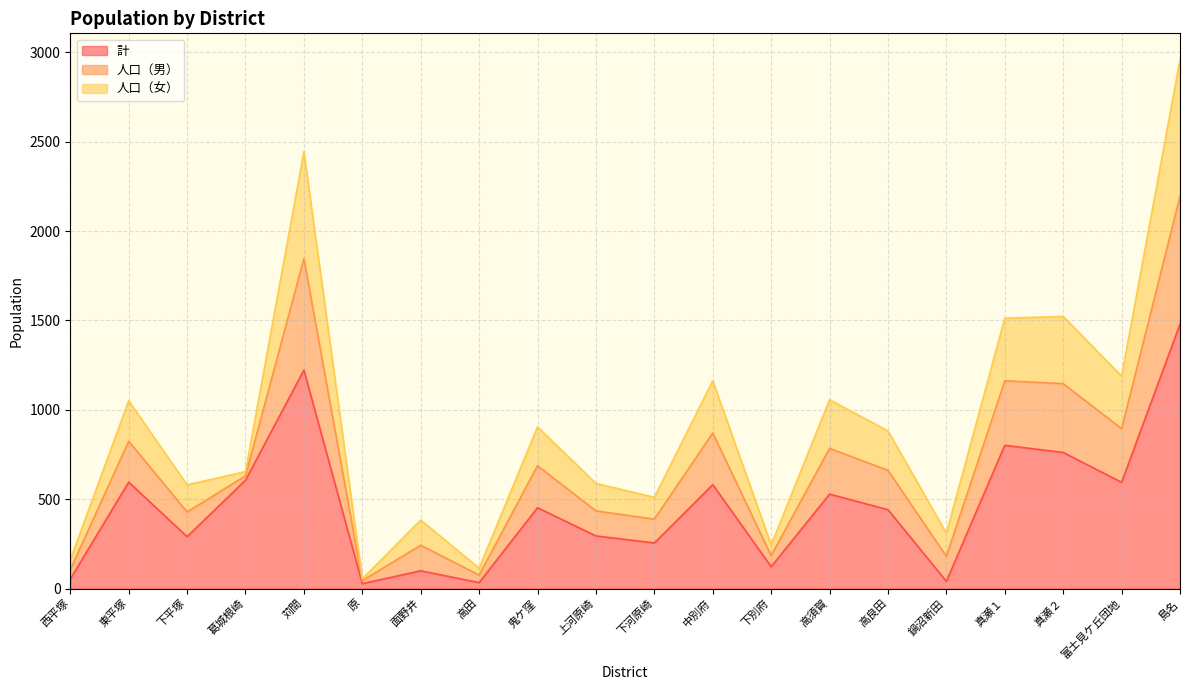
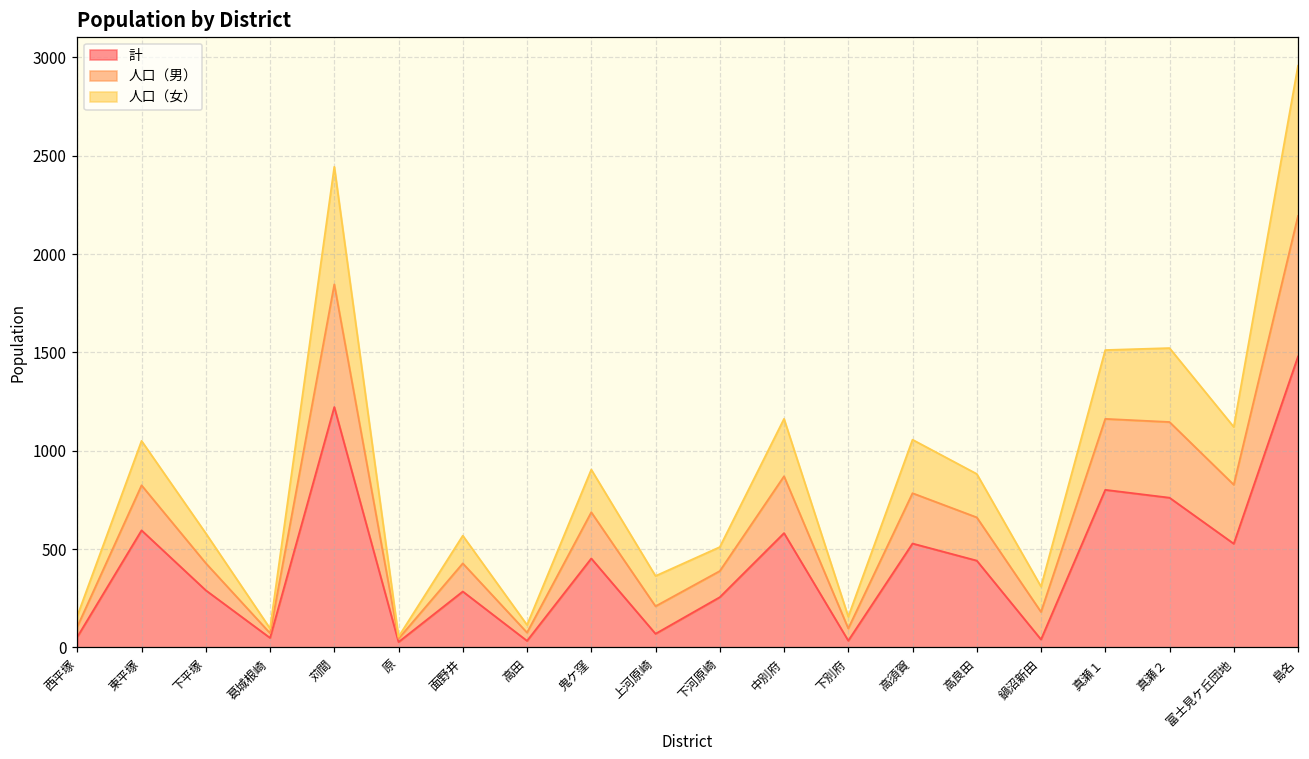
計, 葛城根崎: 610 -> 50
計, 面野井: 100 -> 280
計, 上河原崎: 290 -> 70
計, 下別府: 120 -> 30
計, 富士見ケ丘団地: 590 -> 530
